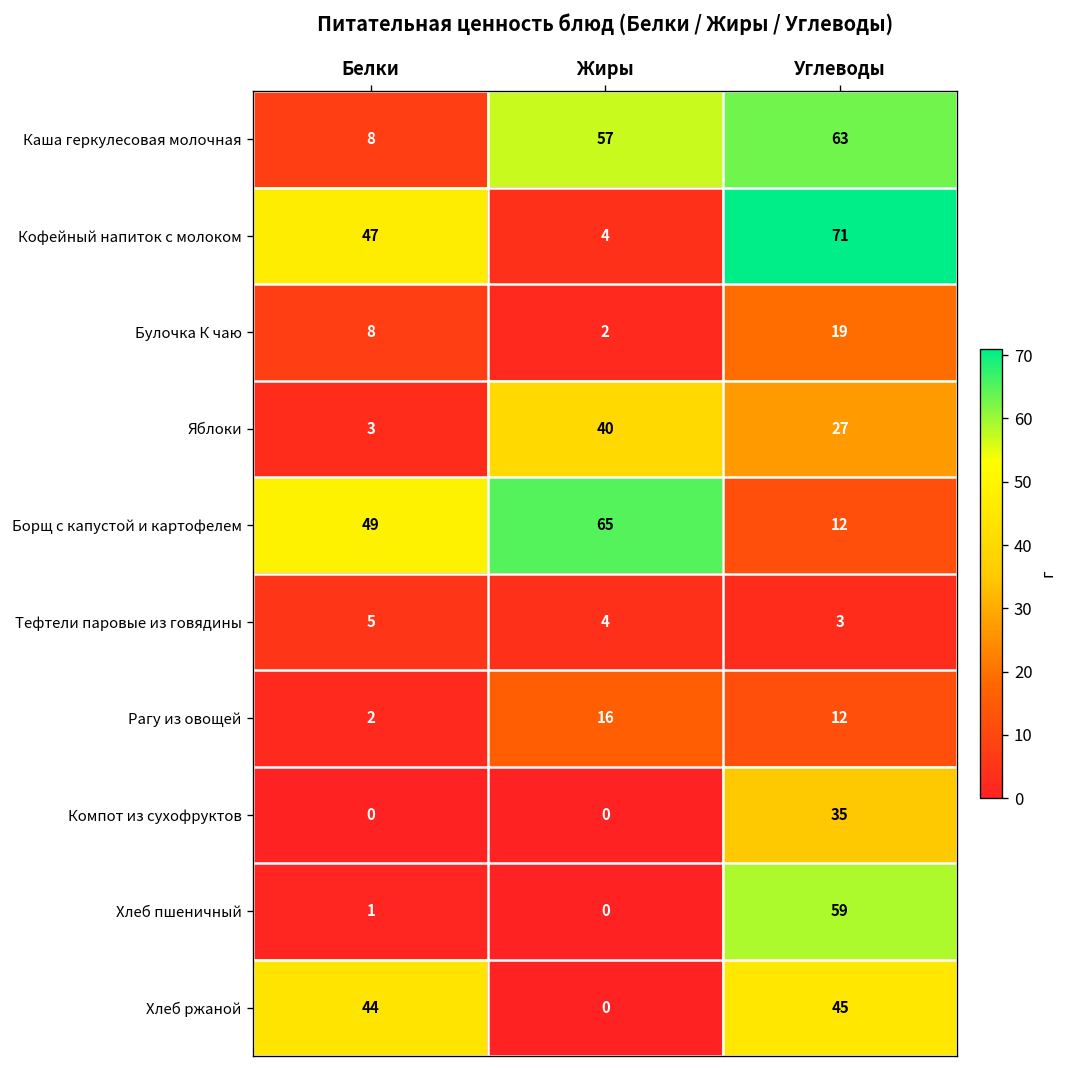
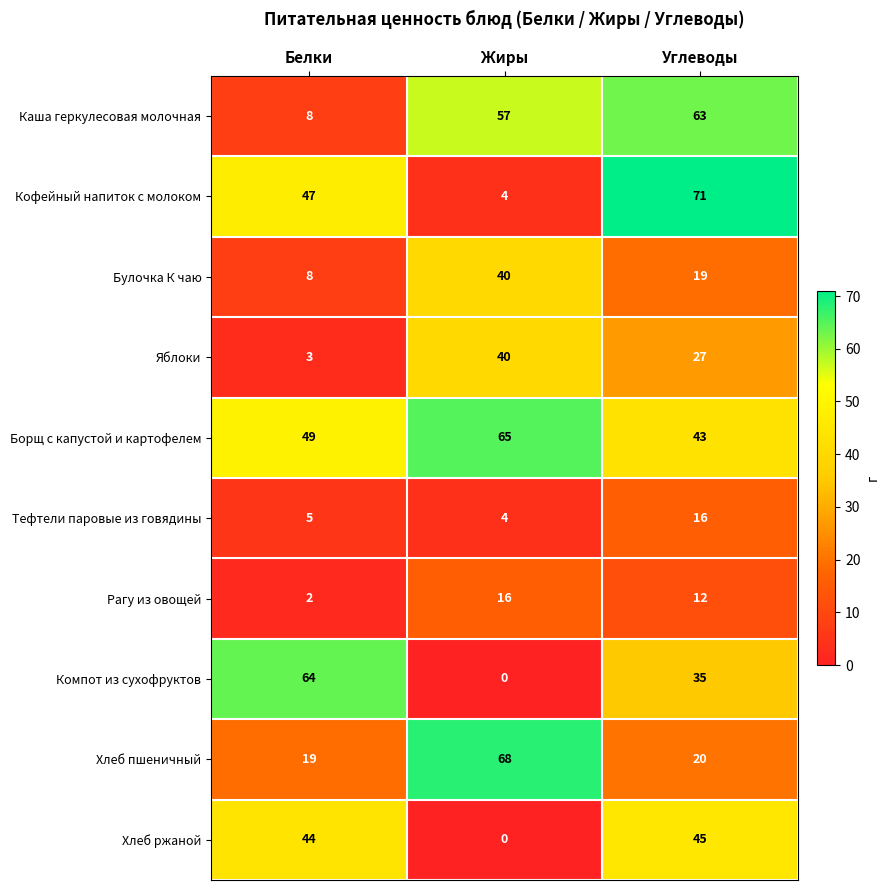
Булочка К чаю, Жиры: 2 -> 40
Борщ с капустой и картофелем, Углеводы: 12 -> 43
Тефтели паровые из говядины, Углеводы: 3 -> 16
Компот из сухофруктов, Белки: 0 -> 64
Хлеб пшеничный, Белки: 1 -> 19
Хлеб пшеничный, Жиры: 0 -> 68
Хлеб пшеничный, Углеводы: 59 -> 20
